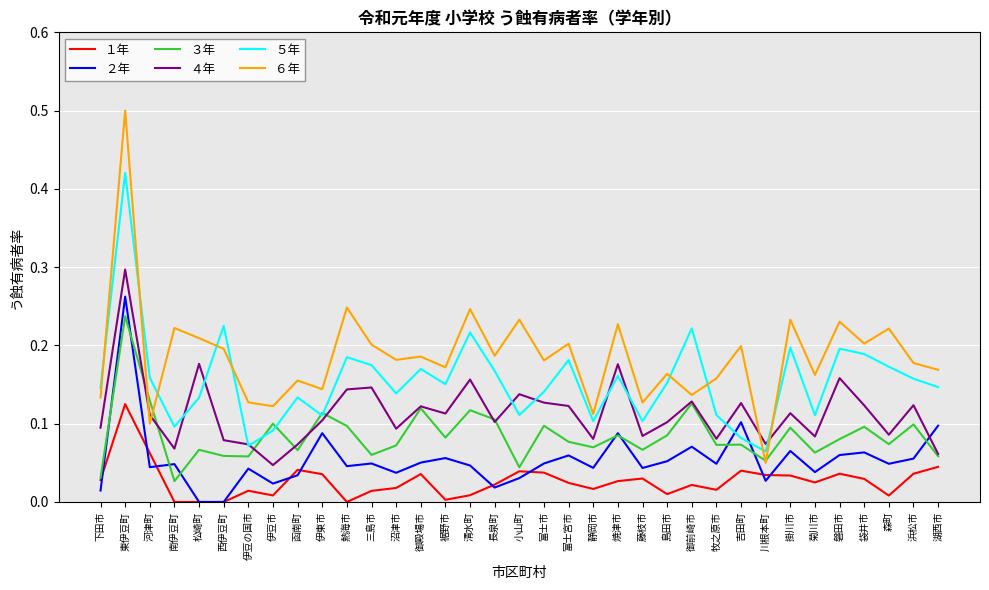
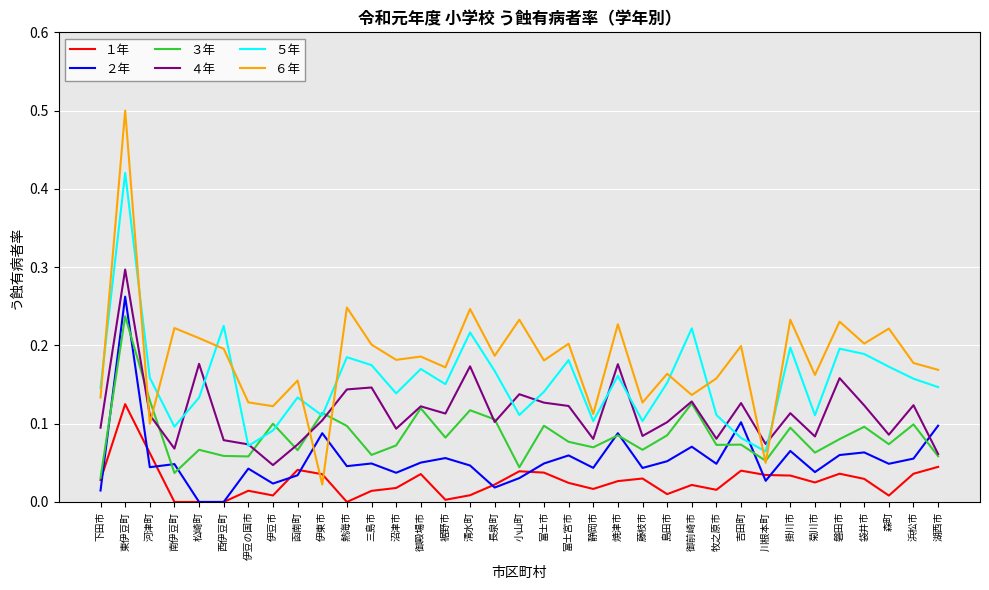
３年, 南伊豆町: 0.03 -> 0.04
６年, 伊東市: 0.14 -> 0.02
４年, 清水町: 0.16 -> 0.17
